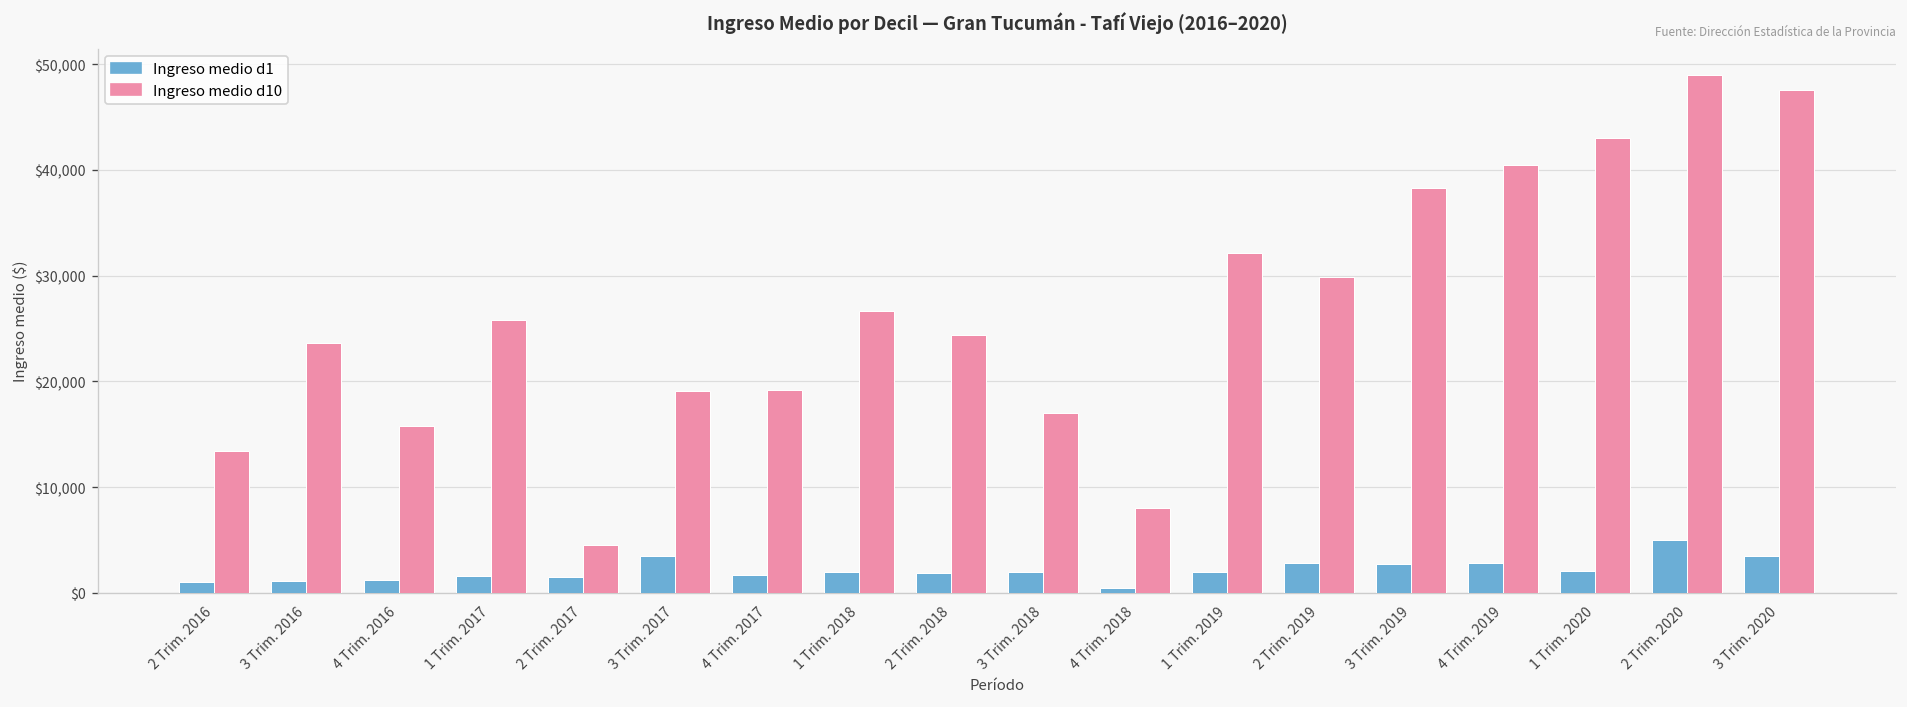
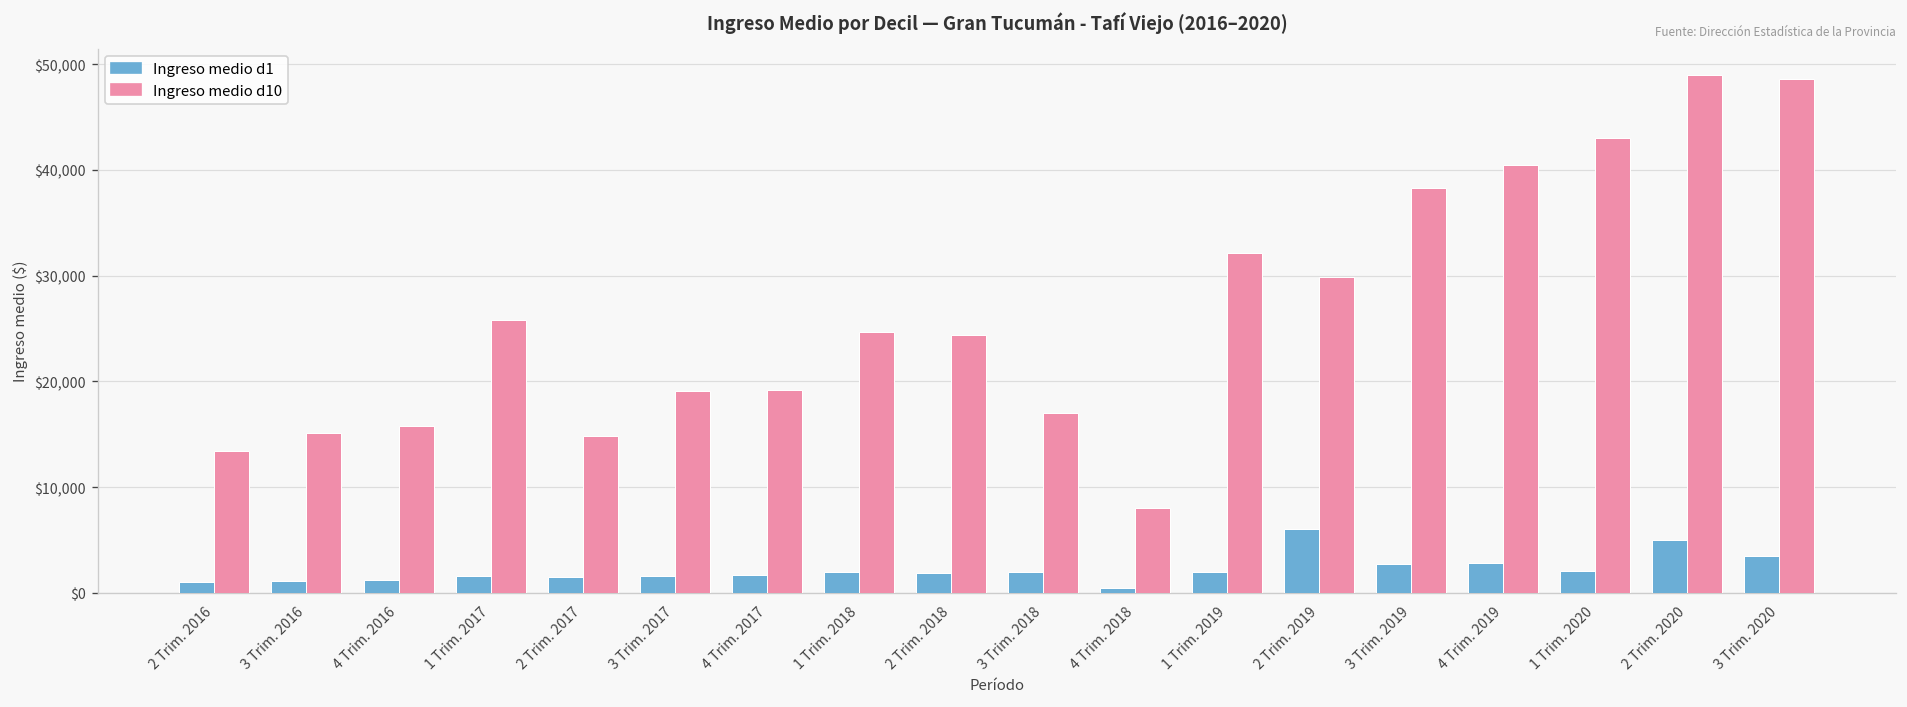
Ingreso medio d10, 3 Trim. 2016: $24,000 -> $15,000
Ingreso medio d10, 2 Trim. 2017: $5,000 -> $15,000
Ingreso medio d1, 3 Trim. 2017: $3,000 -> $2,000
Ingreso medio d10, 1 Trim. 2018: $27,000 -> $25,000
Ingreso medio d1, 2 Trim. 2019: $3,000 -> $6,000
Ingreso medio d10, 3 Trim. 2020: $48,000 -> $49,000
